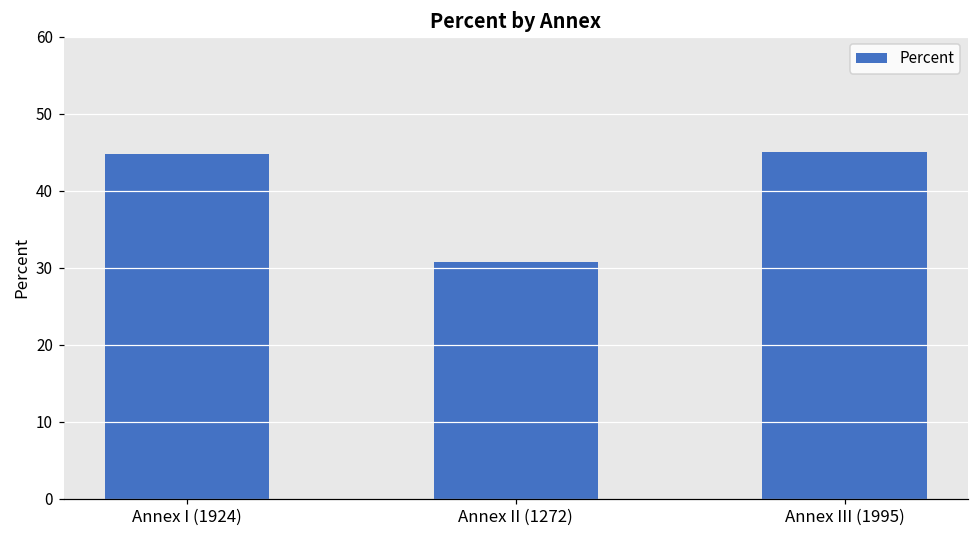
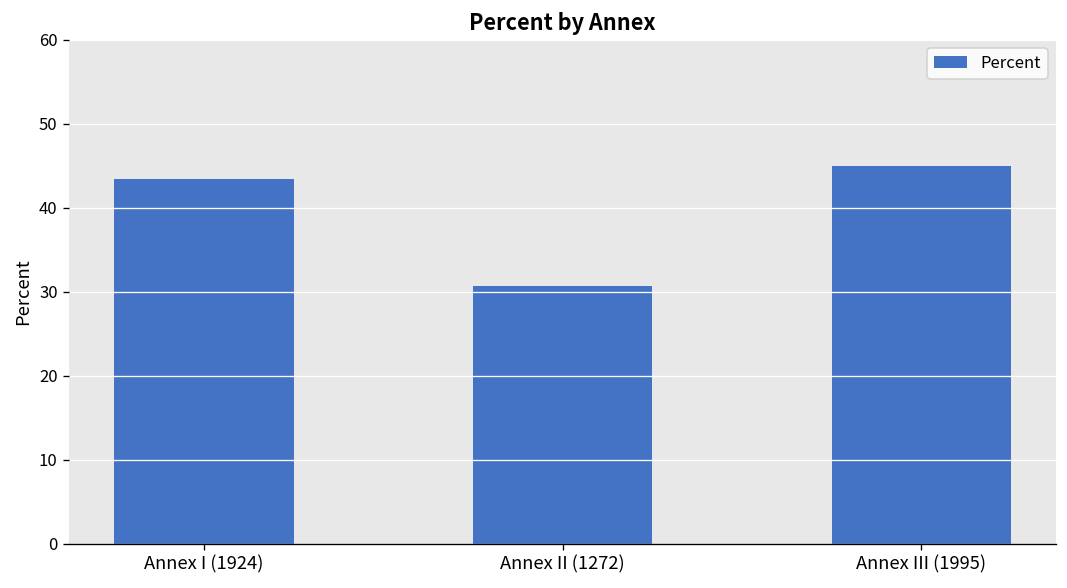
Annex I (1924): 45 -> 43
